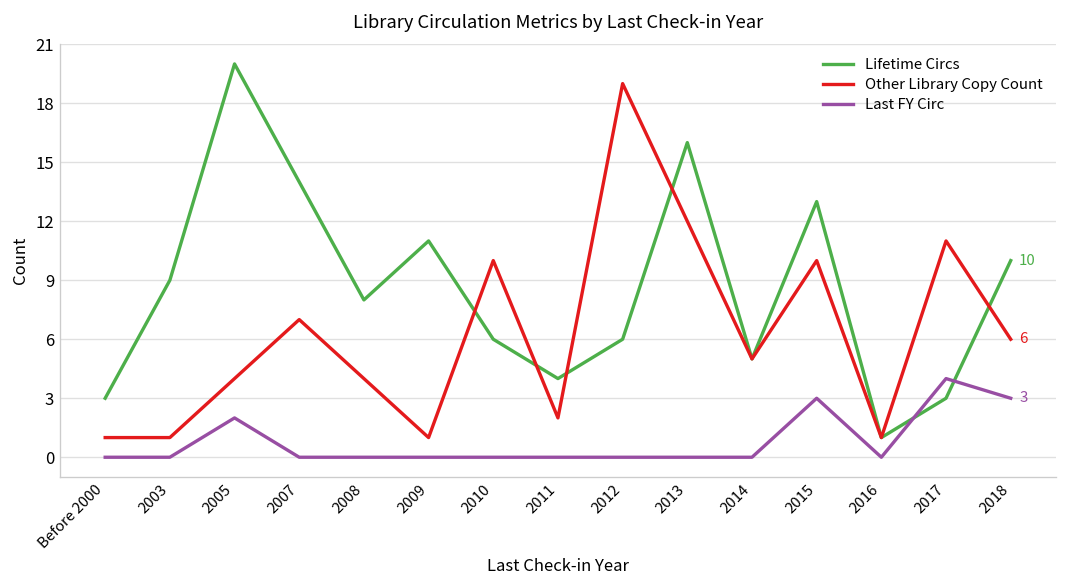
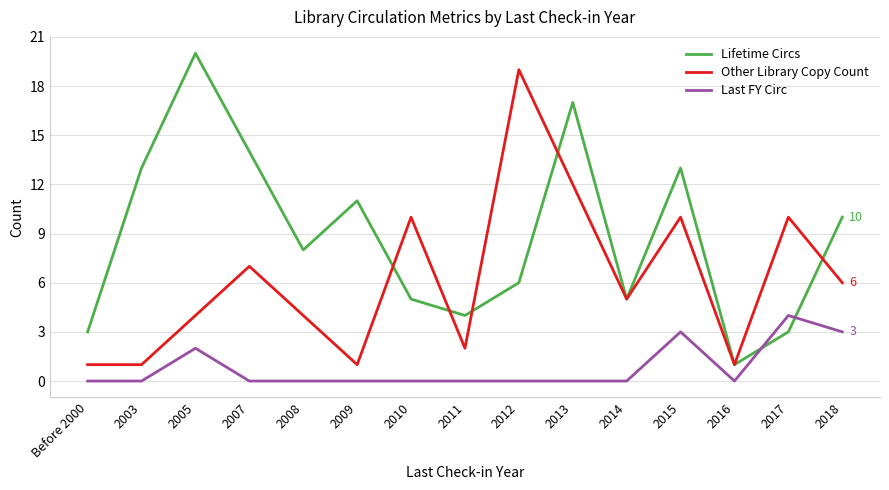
Lifetime Circs, 2003: 9 -> 13
Lifetime Circs, 2010: 6 -> 5
Lifetime Circs, 2013: 16 -> 17
Other Library Copy Count, 2017: 11 -> 10
